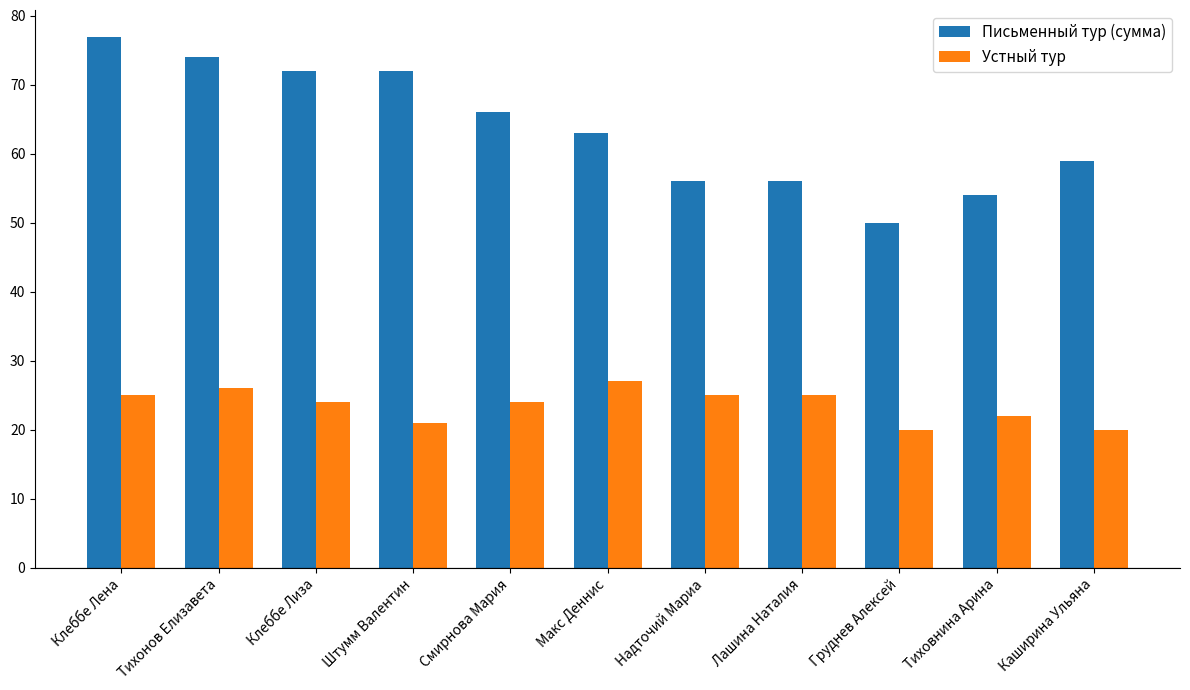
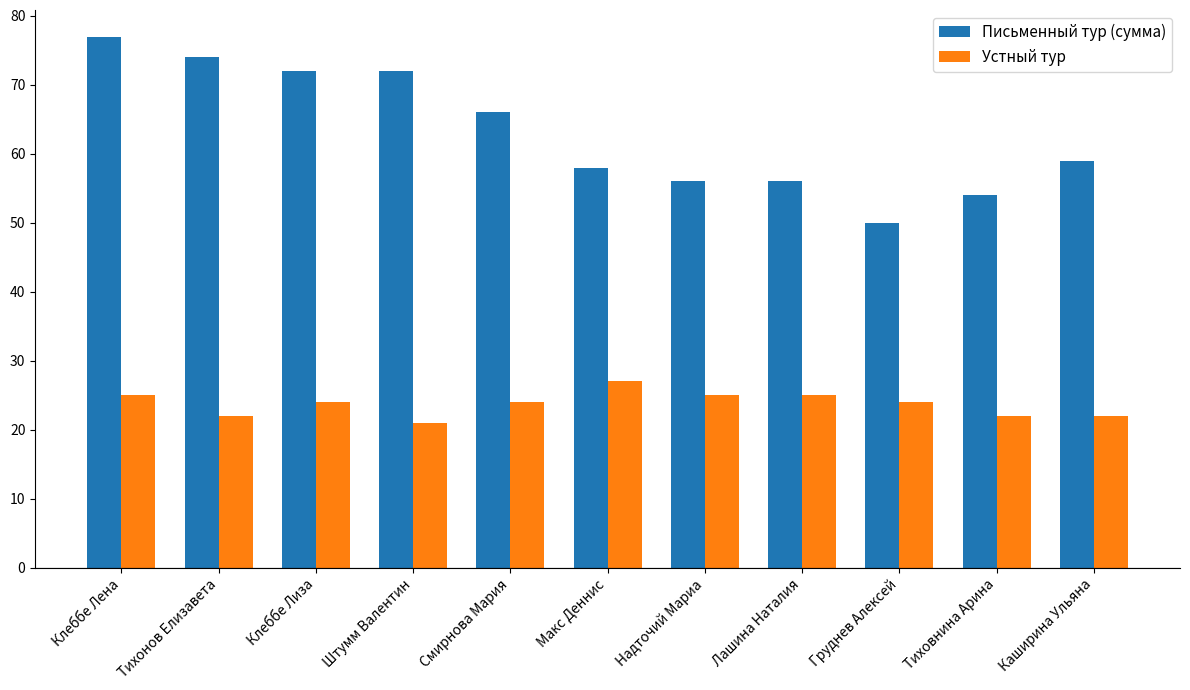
Устный тур, Тихонов Елизавета: 26 -> 22
Письменный тур (сумма), Макс Деннис: 63 -> 58
Устный тур, Груднев Алексей: 20 -> 24
Устный тур, Каширина Ульяна: 20 -> 22
